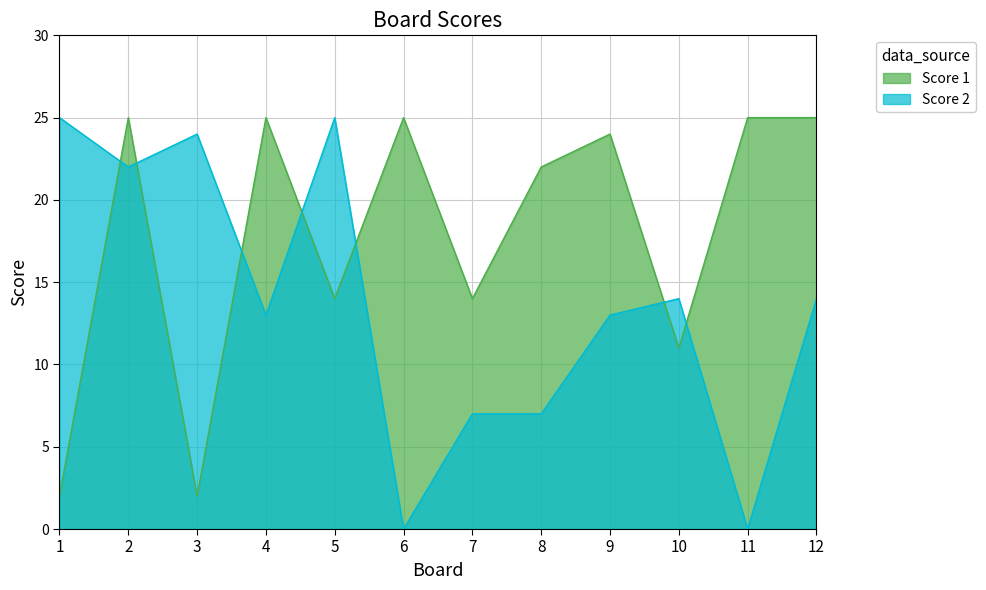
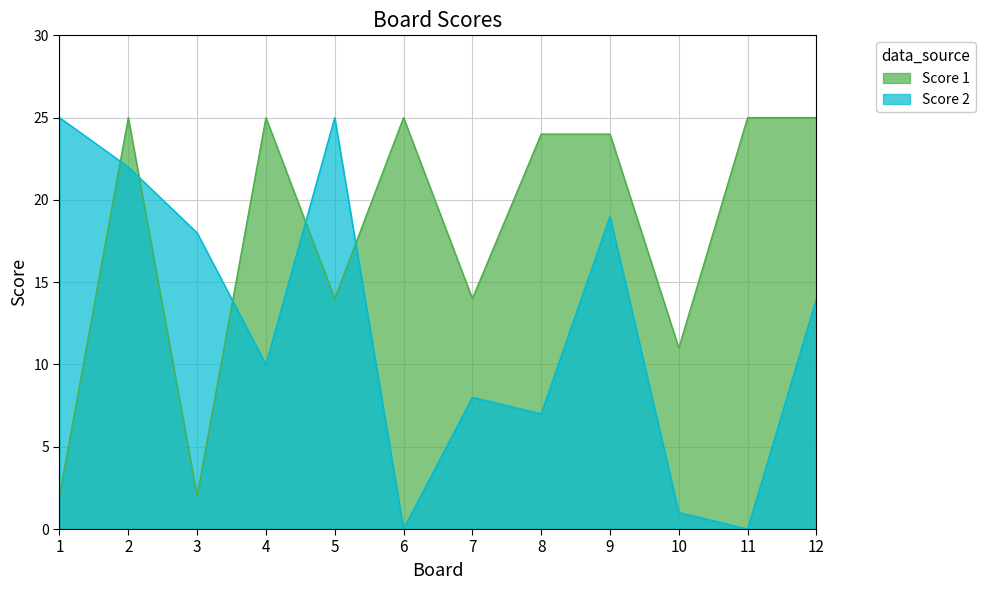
Score 2, 3: 24 -> 18
Score 2, 4: 13 -> 10
Score 2, 7: 7 -> 8
Score 1, 8: 22 -> 24
Score 2, 9: 13 -> 19
Score 2, 10: 14 -> 1
